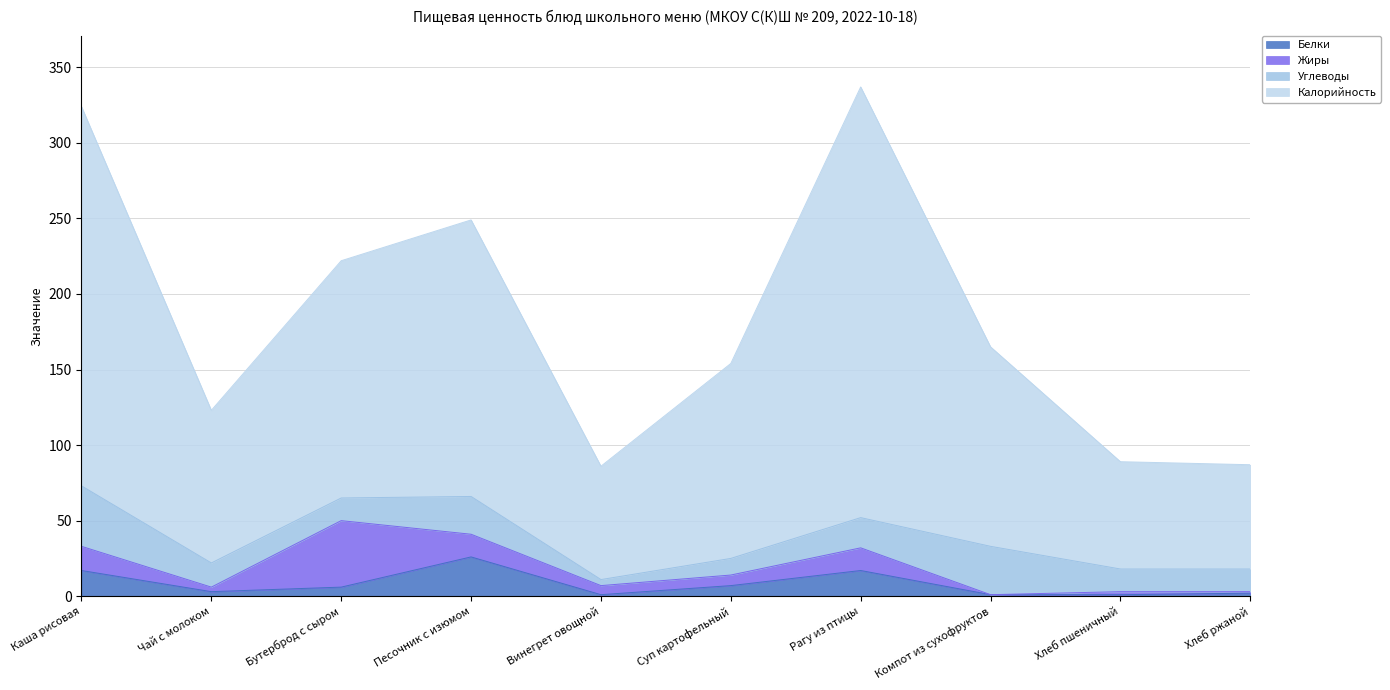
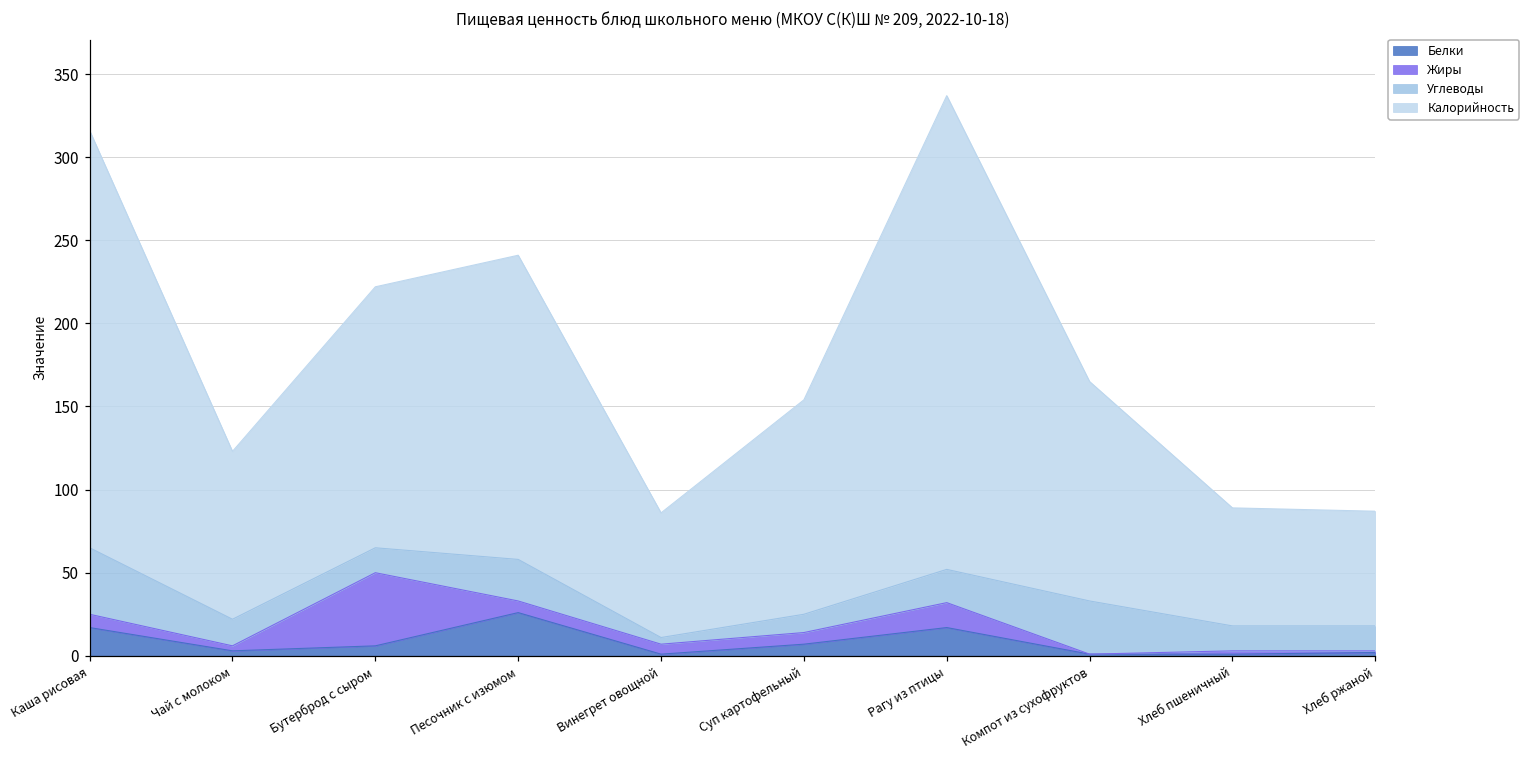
Жиры, Каша рисовая: 16 -> 8
Жиры, Песочник с изюмом: 15 -> 7
